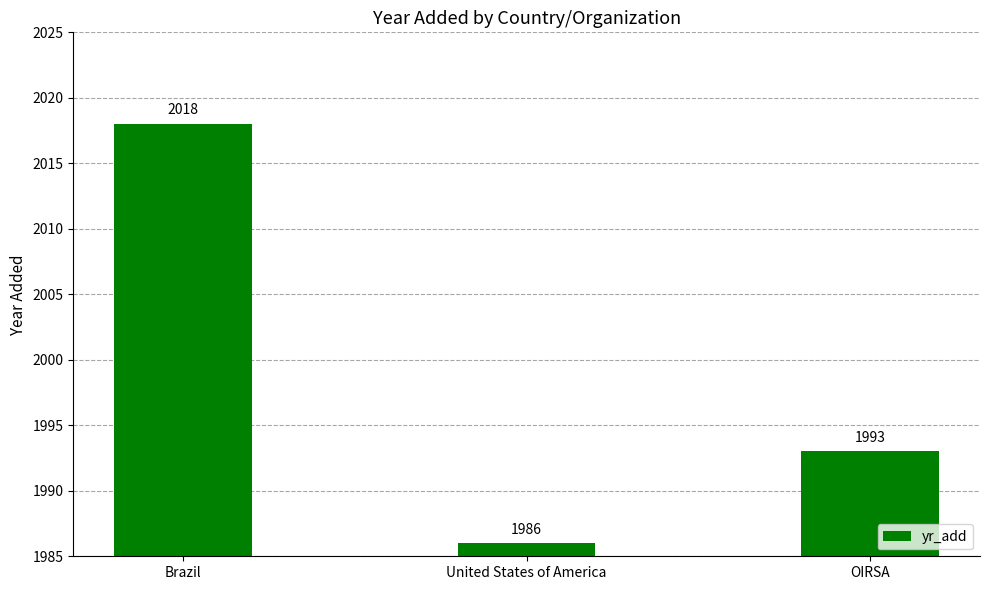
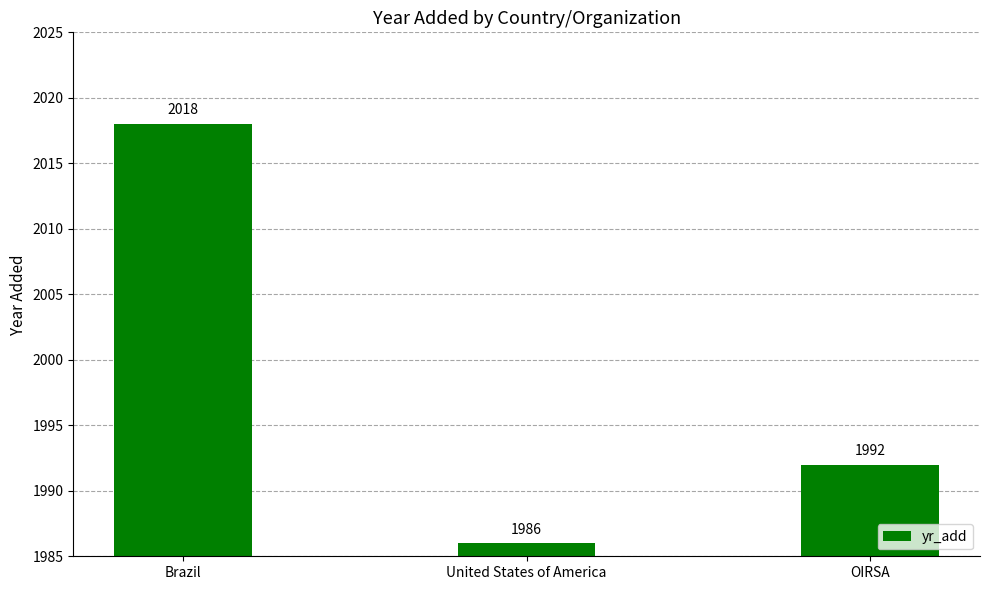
OIRSA: 1993 -> 1992
